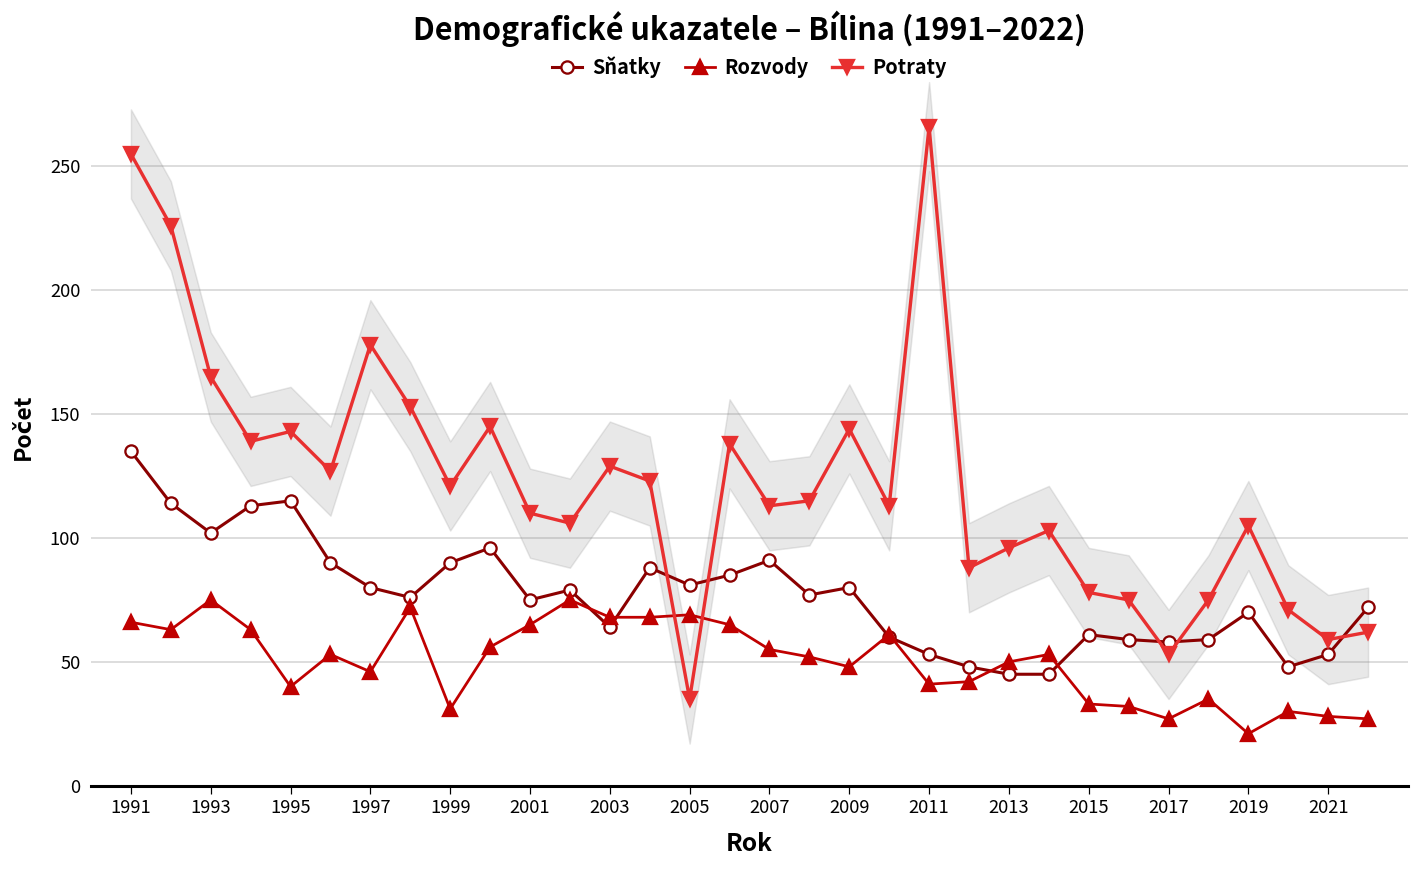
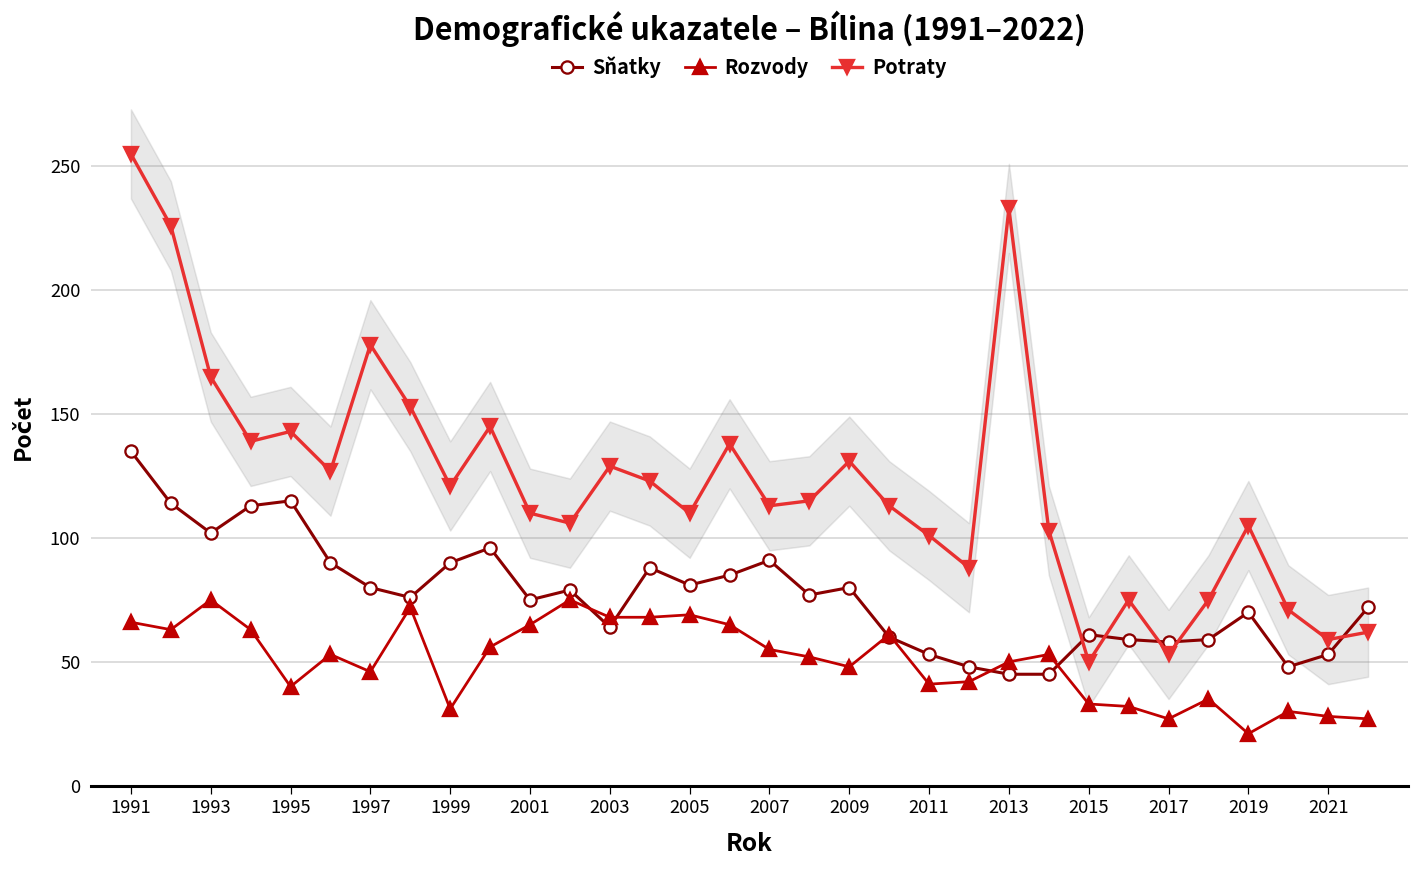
Potraty, 2005: 35 -> 110
Potraty, 2009: 144 -> 131
Potraty, 2011: 266 -> 101
Potraty, 2013: 96 -> 233
Potraty, 2015: 78 -> 50
